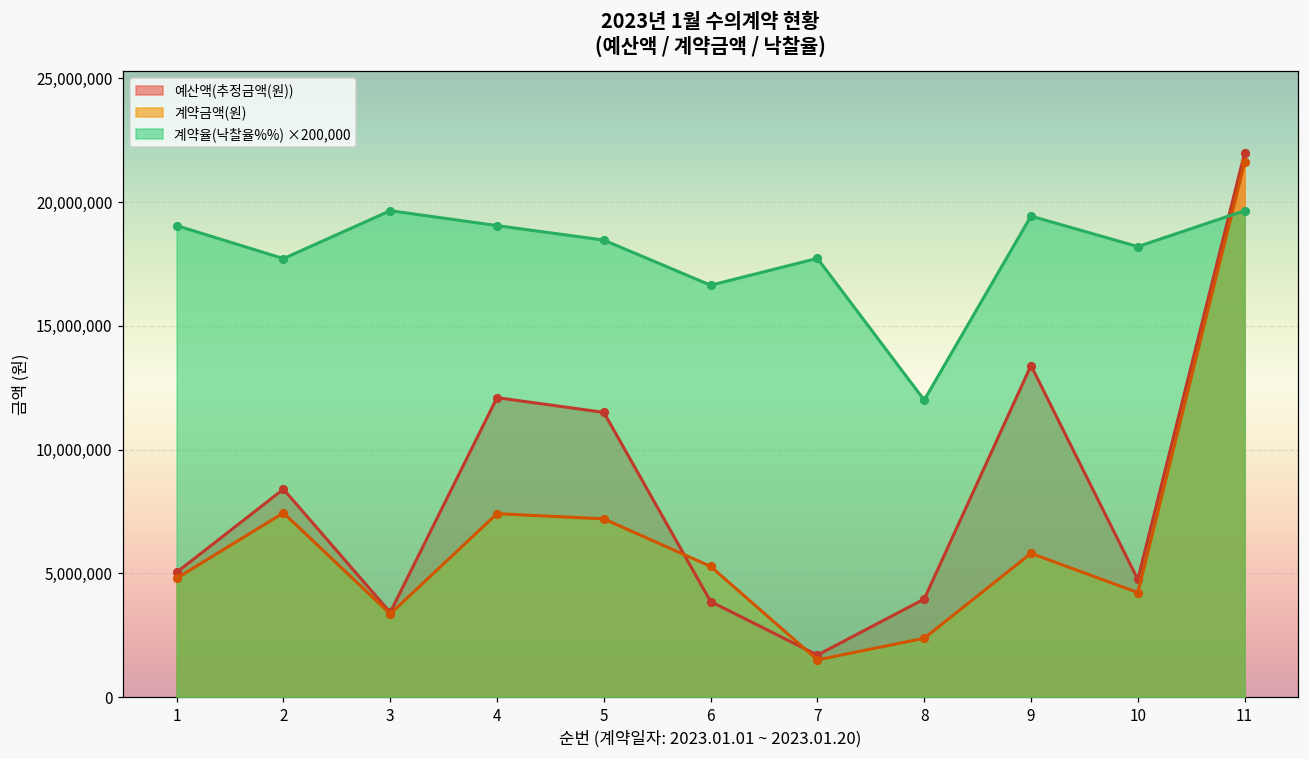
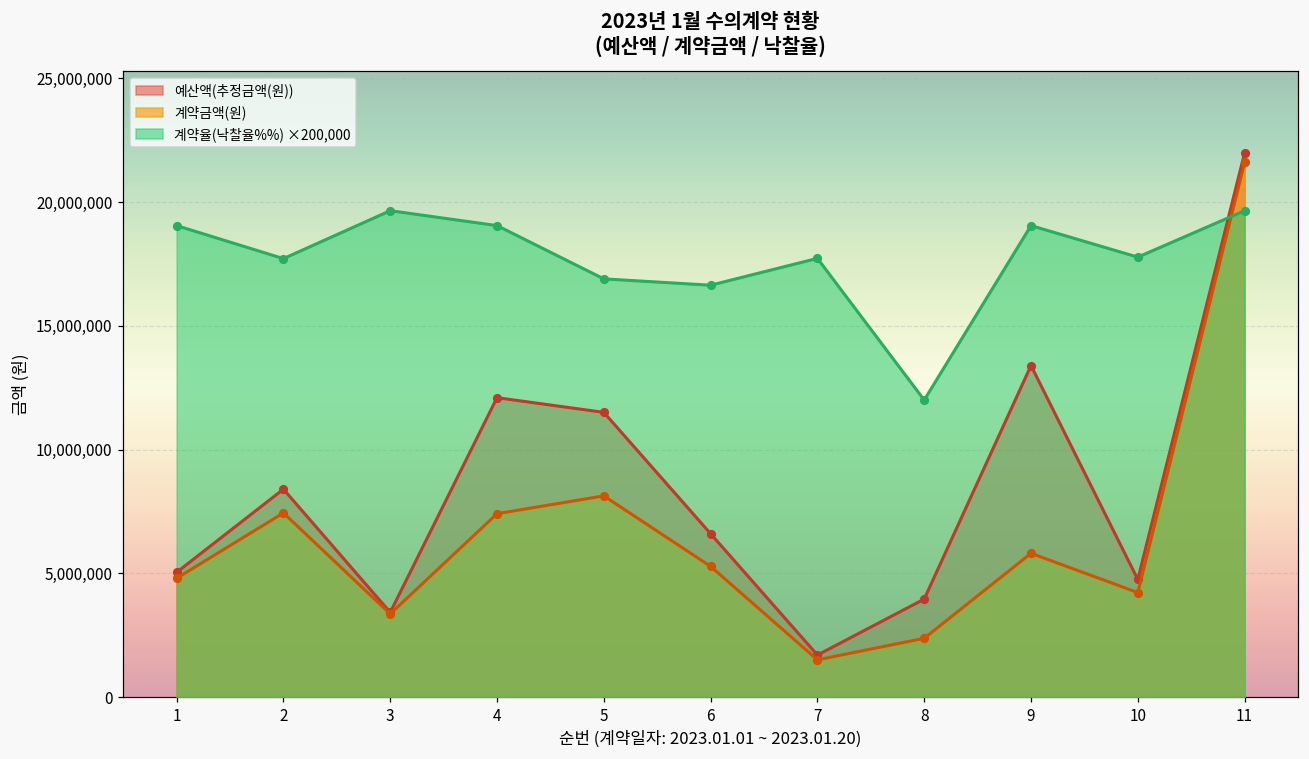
계약금액(원), 5: 7,200,000 -> 8,100,000
계약율(낙찰율%%) ×200,000, 5: 18,500,000 -> 16,900,000
예산액(추정금액(원)), 6: 3,900,000 -> 6,600,000
계약율(낙찰율%%) ×200,000, 9: 19,400,000 -> 19,000,000
계약율(낙찰율%%) ×200,000, 10: 18,200,000 -> 17,800,000
